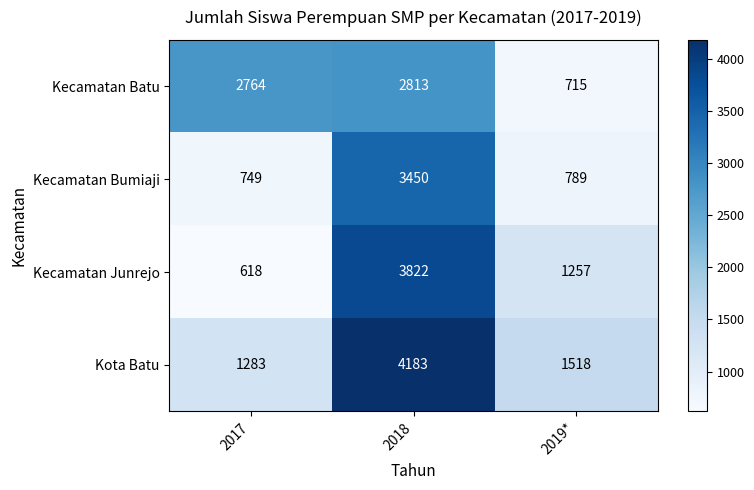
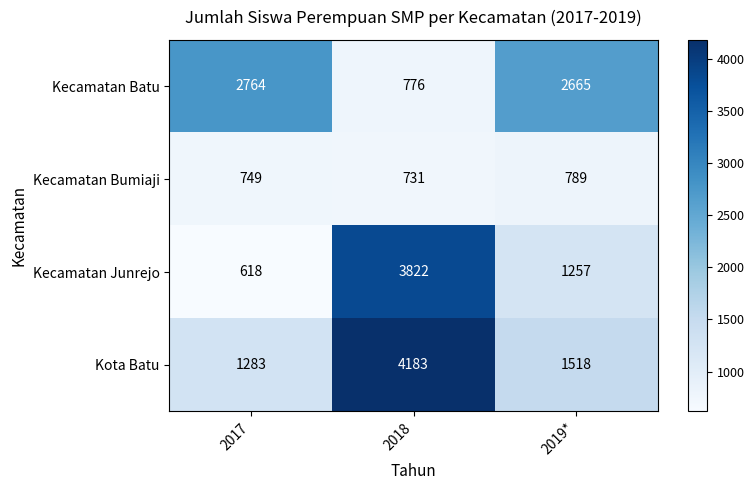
Kecamatan Batu, 2018: 2813 -> 776
Kecamatan Batu, 2019*: 715 -> 2665
Kecamatan Bumiaji, 2018: 3450 -> 731
